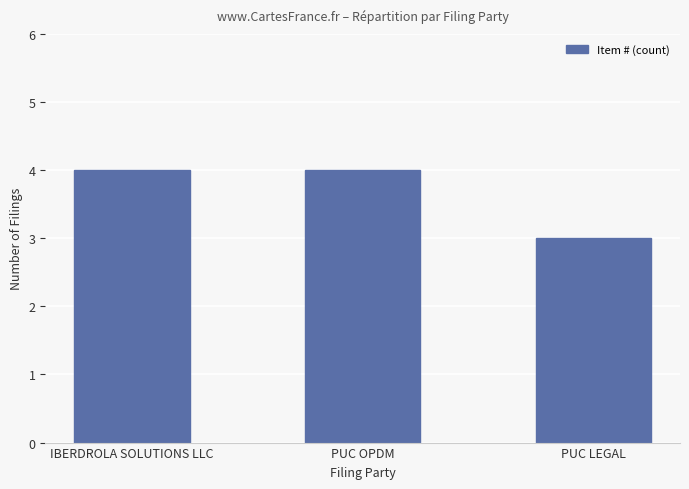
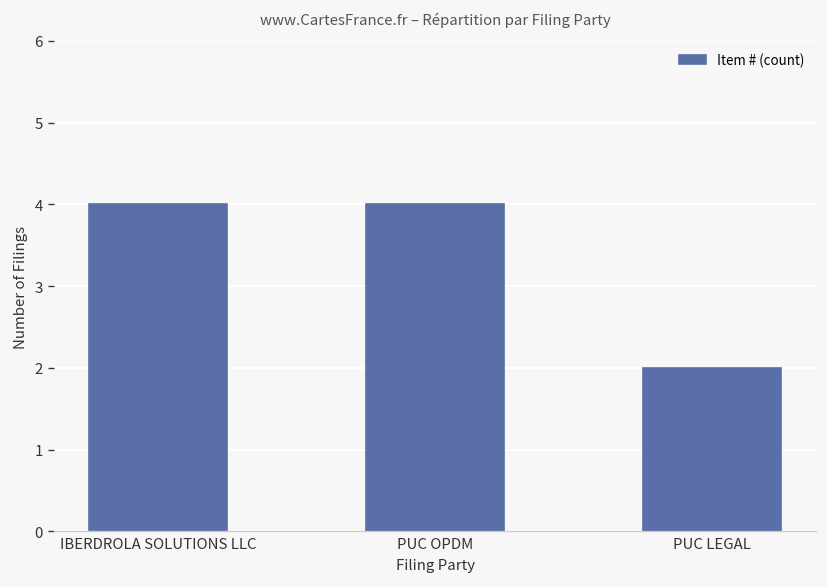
PUC LEGAL: 3 -> 2
